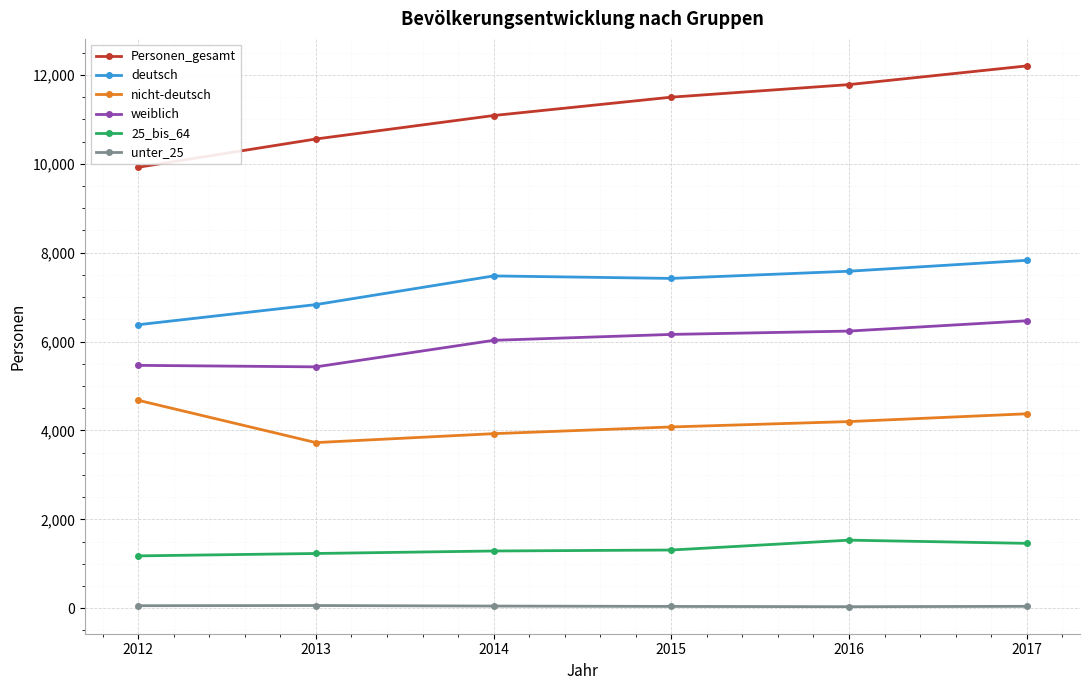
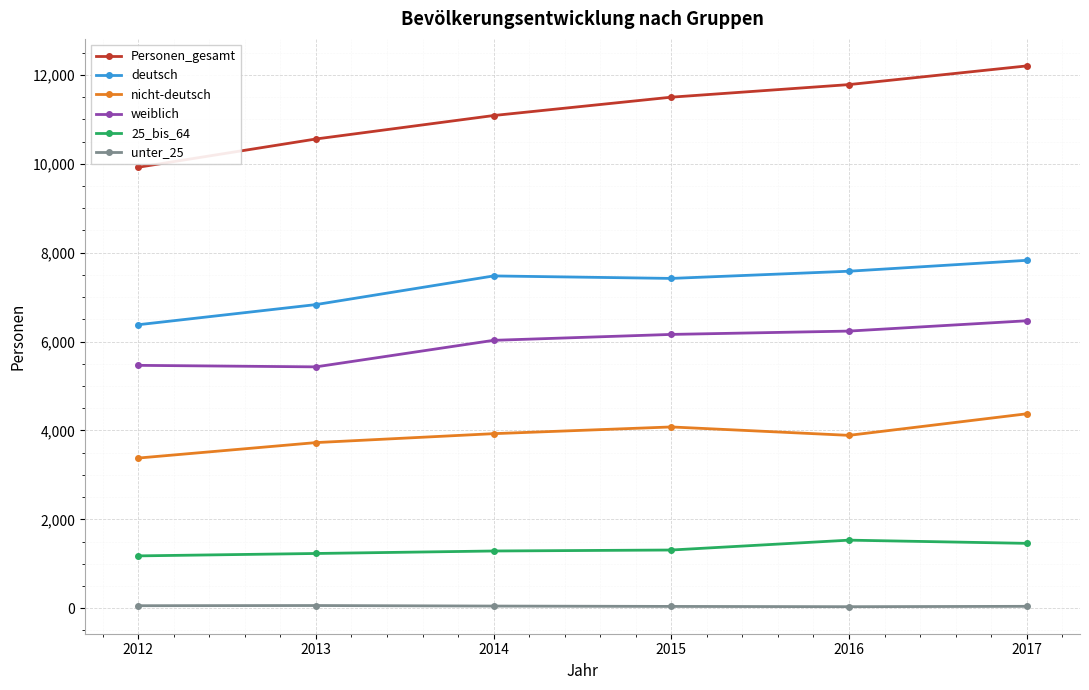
nicht-deutsch, 2012: 4,700 -> 3,400
nicht-deutsch, 2016: 4,200 -> 3,900
